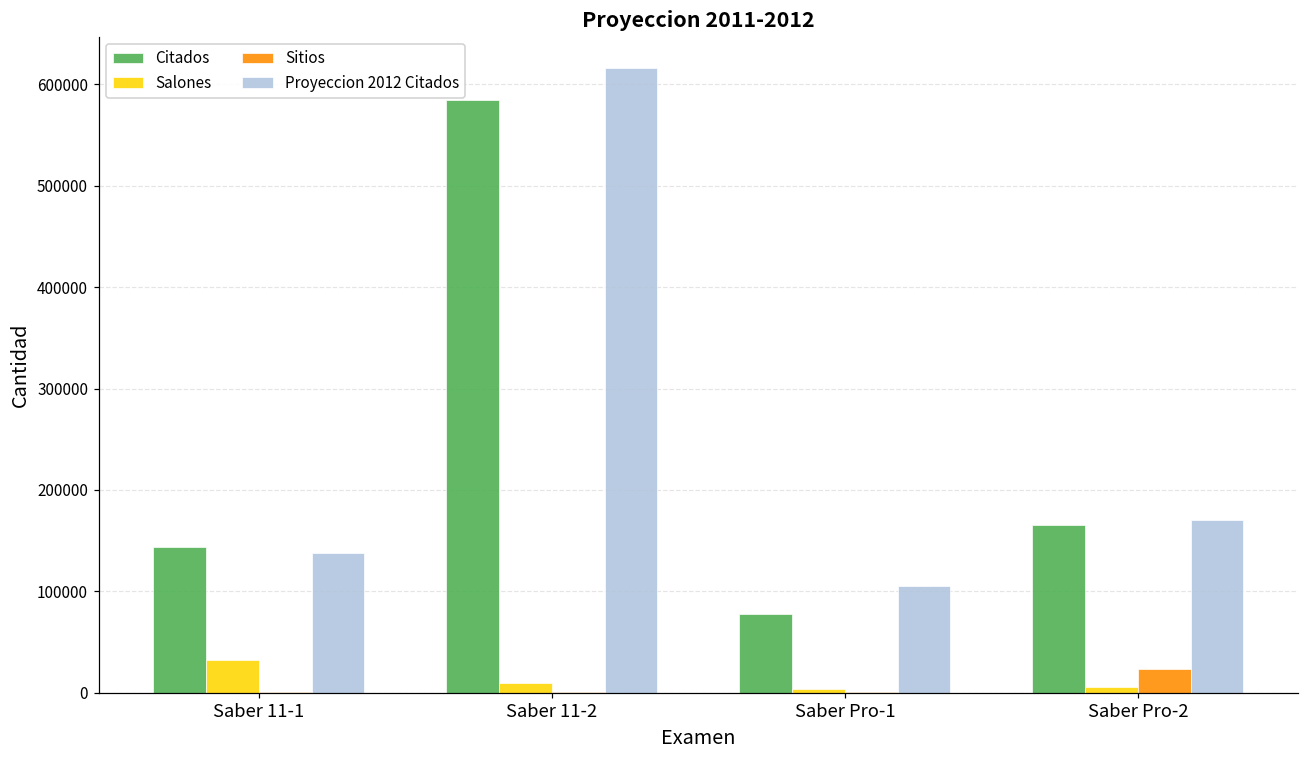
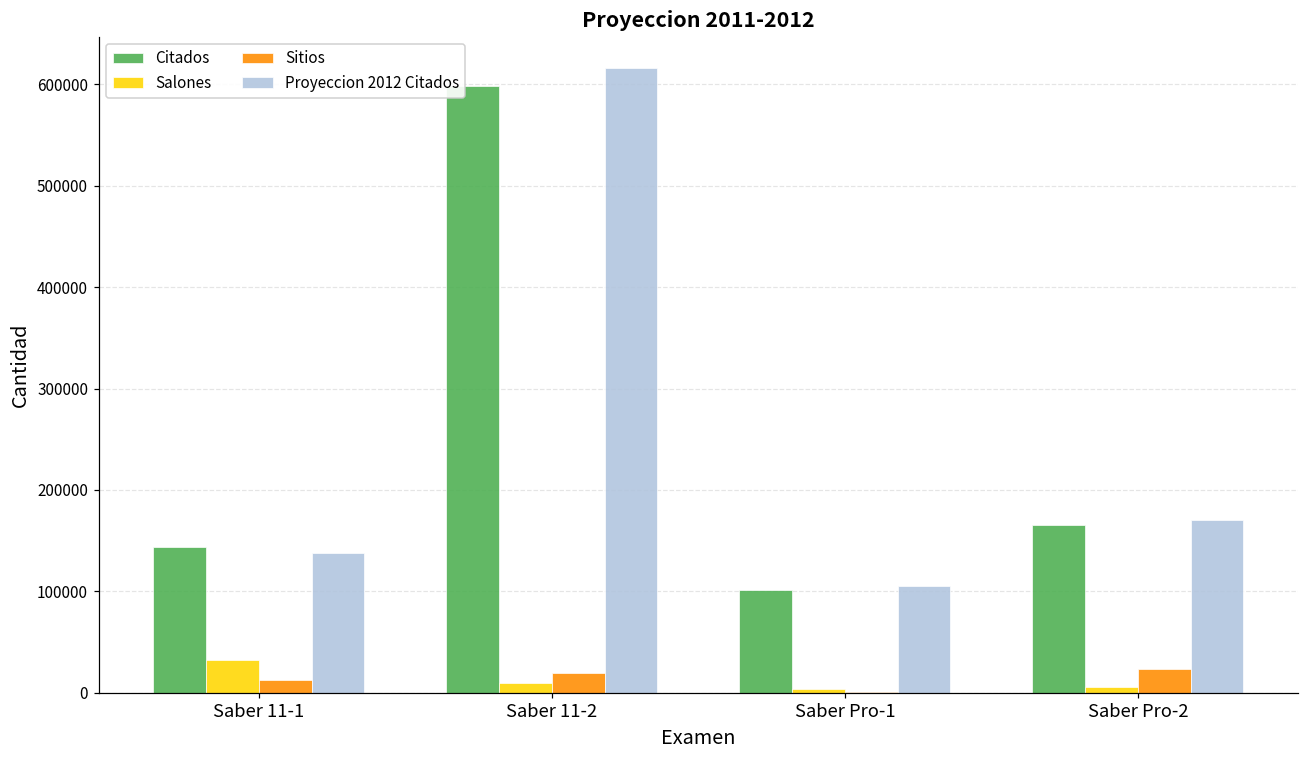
Sitios, Saber 11-1: 0 -> 10000
Citados, Saber 11-2: 580000 -> 600000
Sitios, Saber 11-2: 0 -> 20000
Citados, Saber Pro-1: 80000 -> 100000
